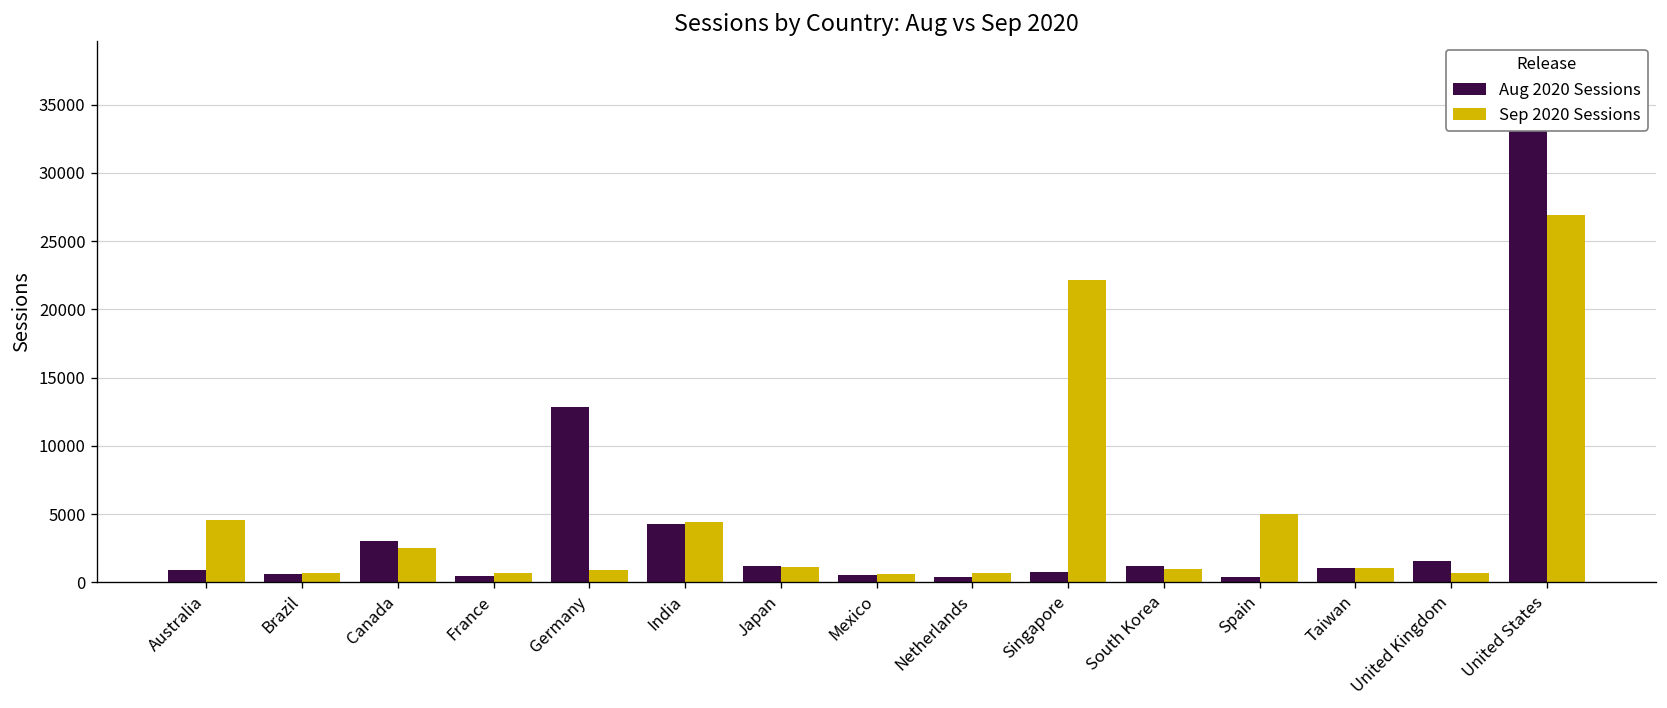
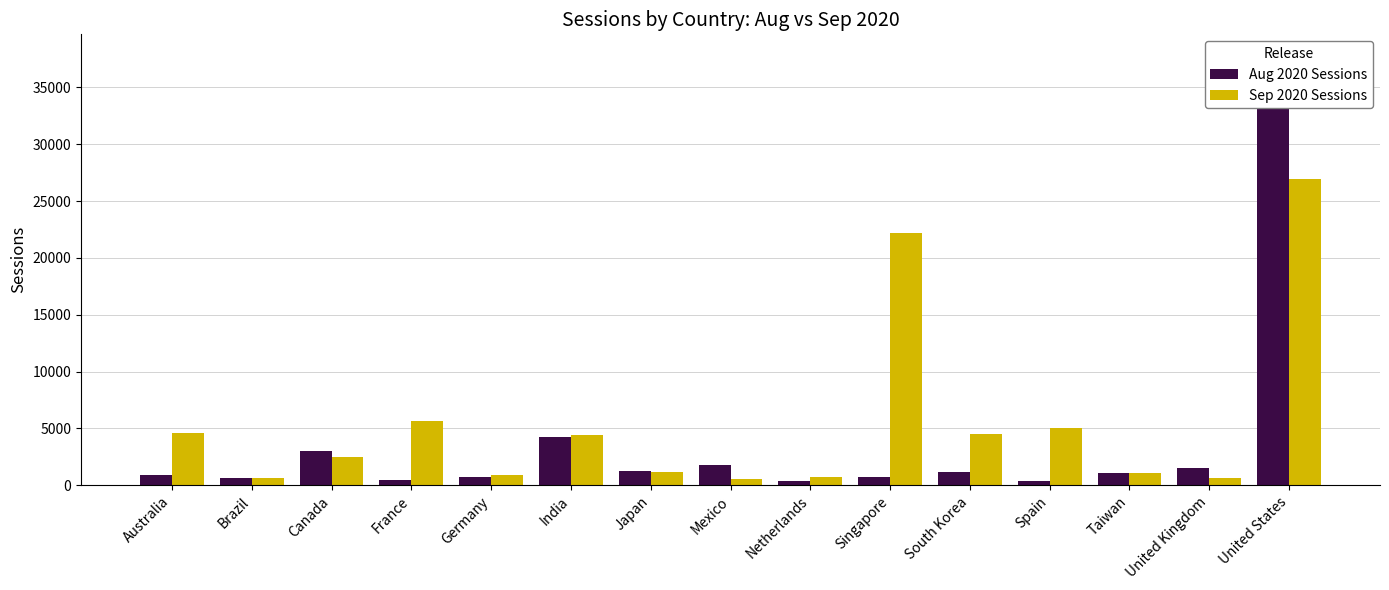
Sep 2020 Sessions, France: 700 -> 5600
Aug 2020 Sessions, Germany: 12900 -> 800
Aug 2020 Sessions, Mexico: 500 -> 1800
Sep 2020 Sessions, South Korea: 1000 -> 4500
